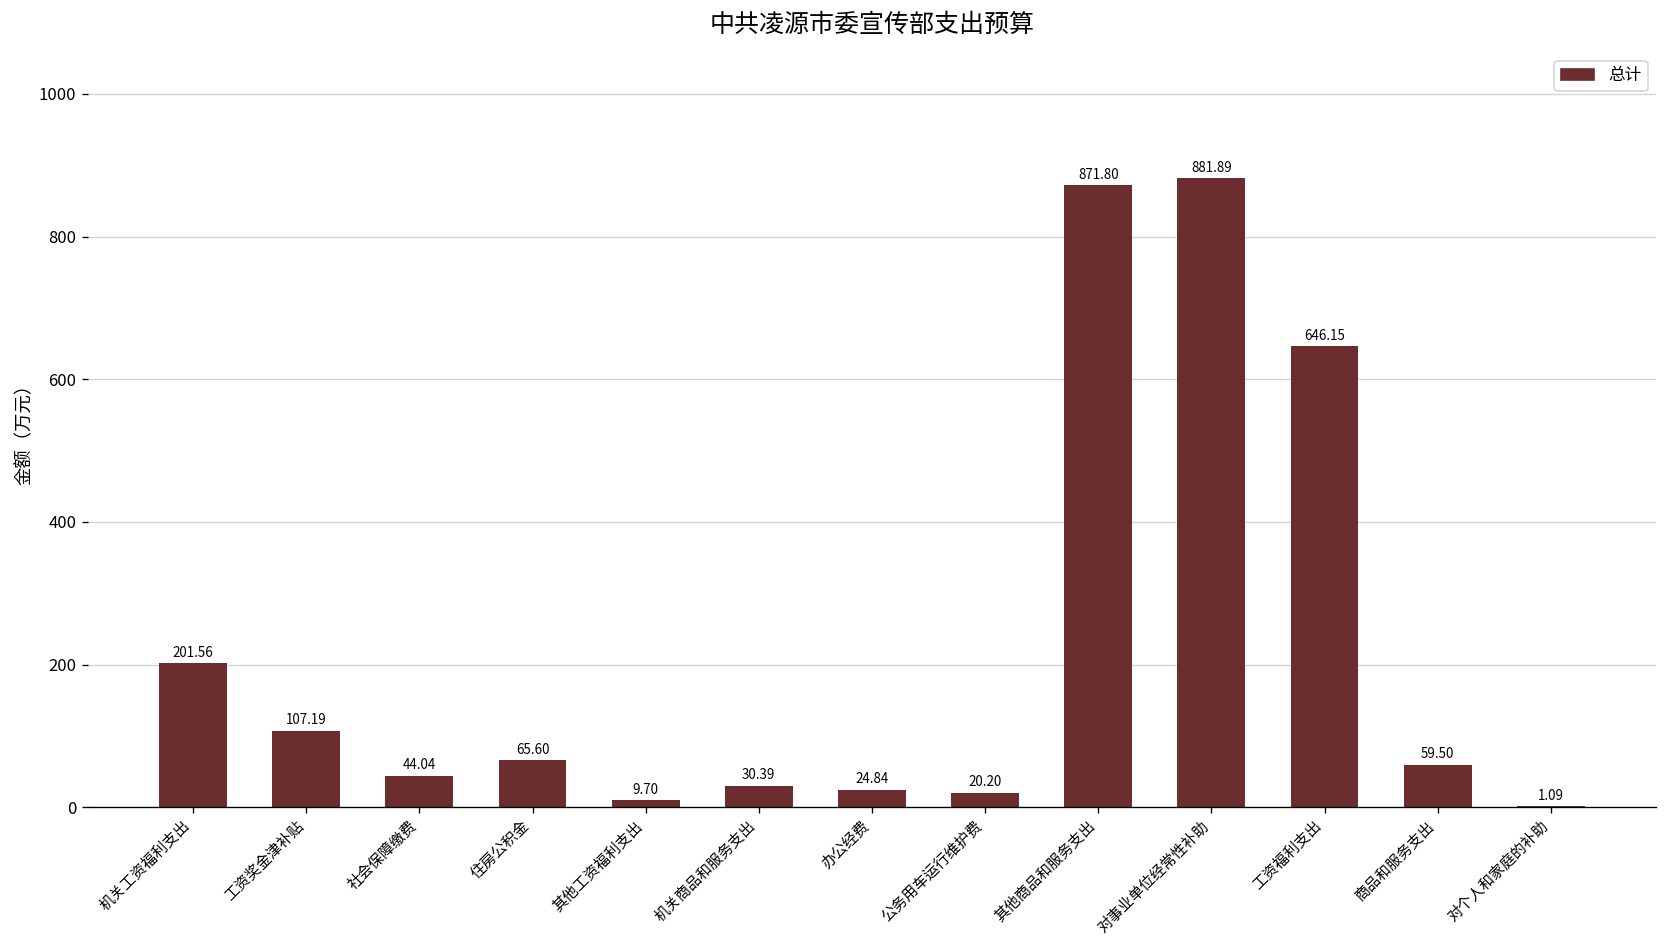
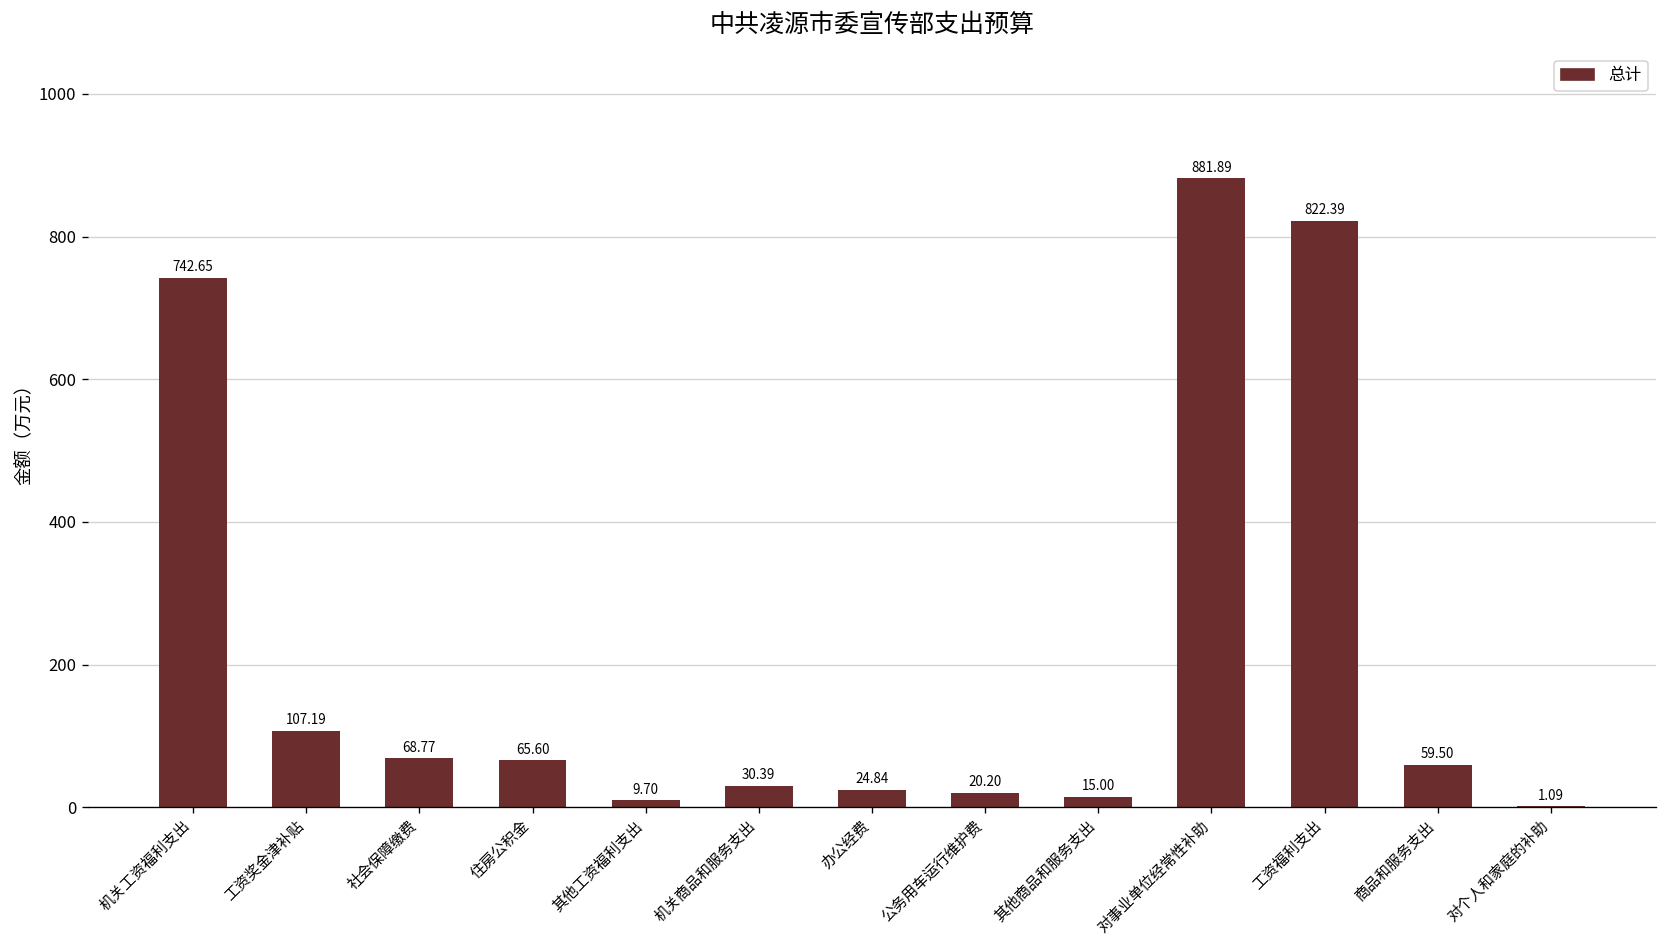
机关工资福利支出: 201.56 -> 742.65
社会保障缴费: 44.04 -> 68.77
其他商品和服务支出: 871.80 -> 15.00
工资福利支出: 646.15 -> 822.39
